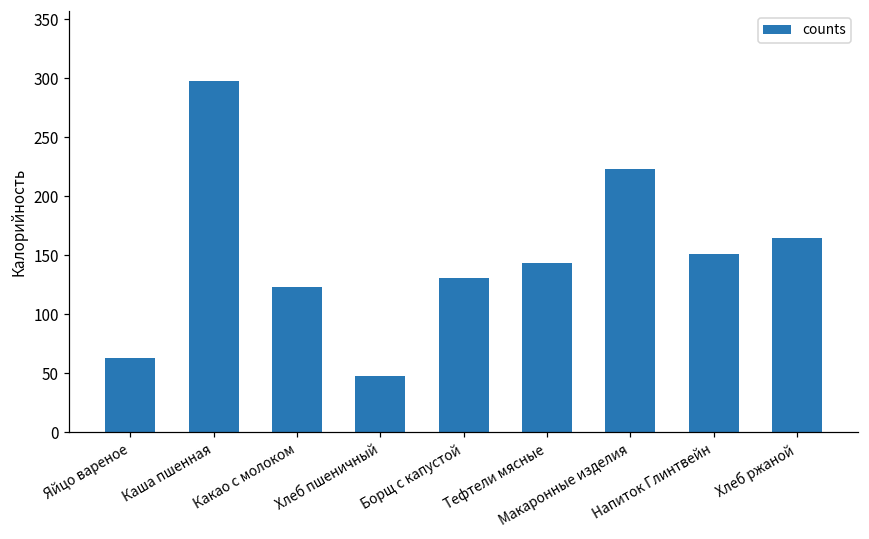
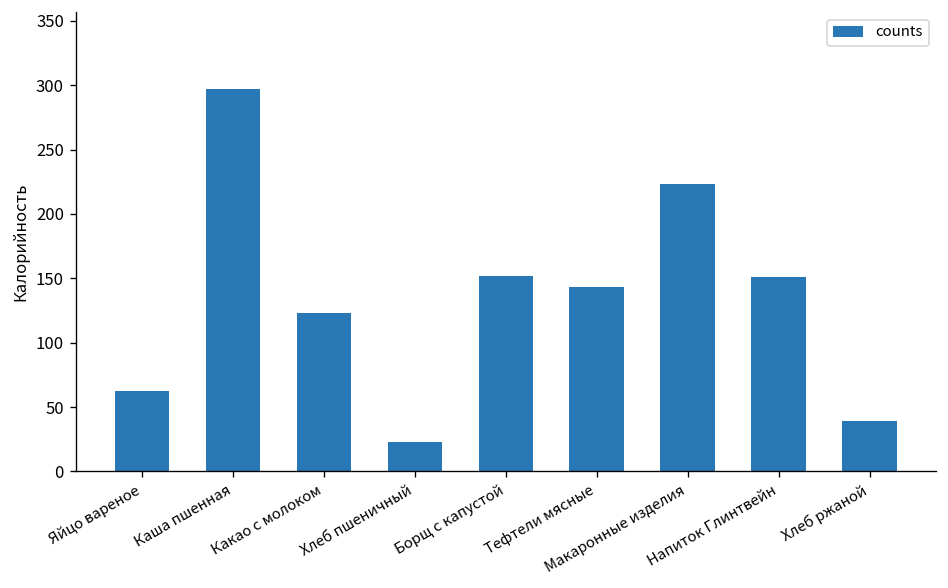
Хлеб пшеничный: 48 -> 23
Борщ с капустой: 131 -> 152
Хлеб ржаной: 165 -> 39
